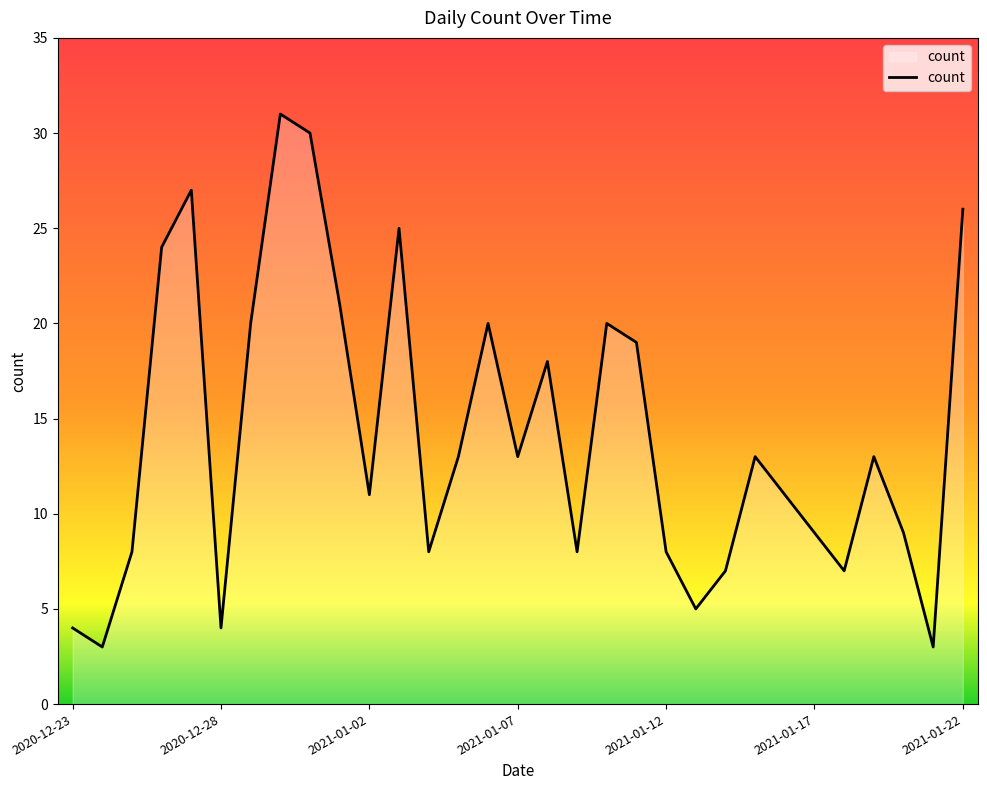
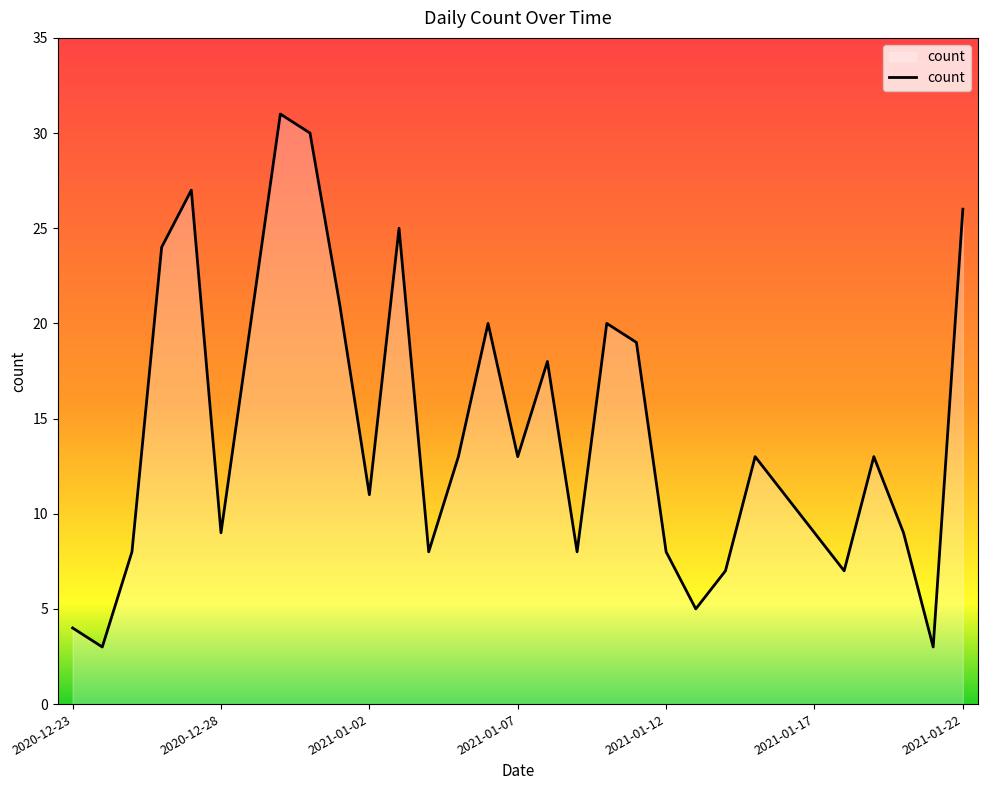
2020-12-28: 4 -> 9
